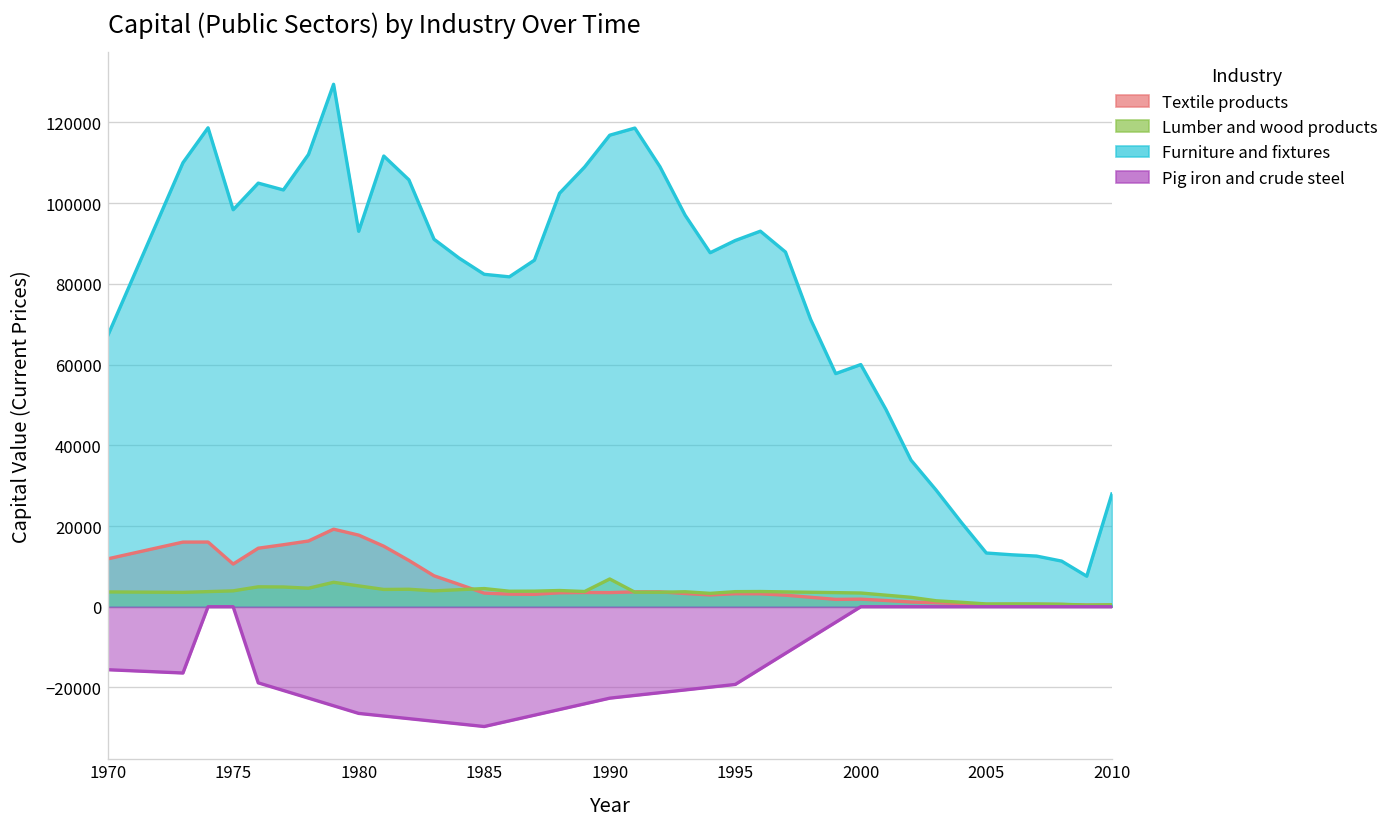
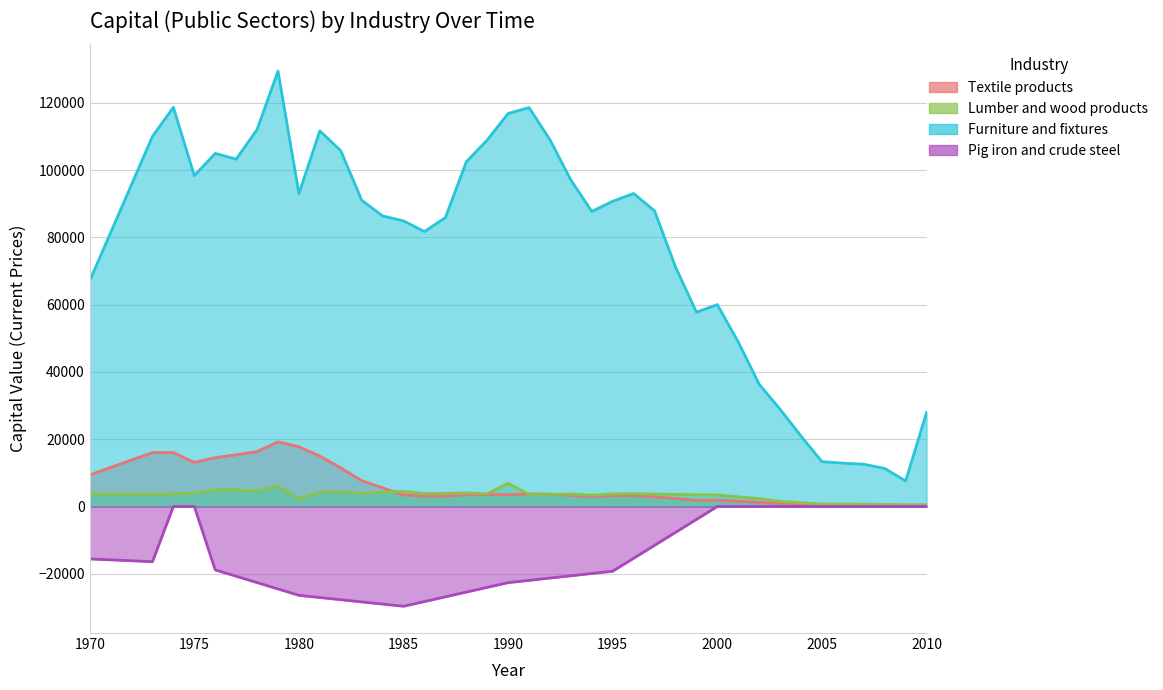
Textile products, 1970: 12000 -> 9000
Textile products, 1975: 11000 -> 13000
Lumber and wood products, 1980: 5000 -> 2000
Furniture and fixtures, 1985: 82000 -> 85000
